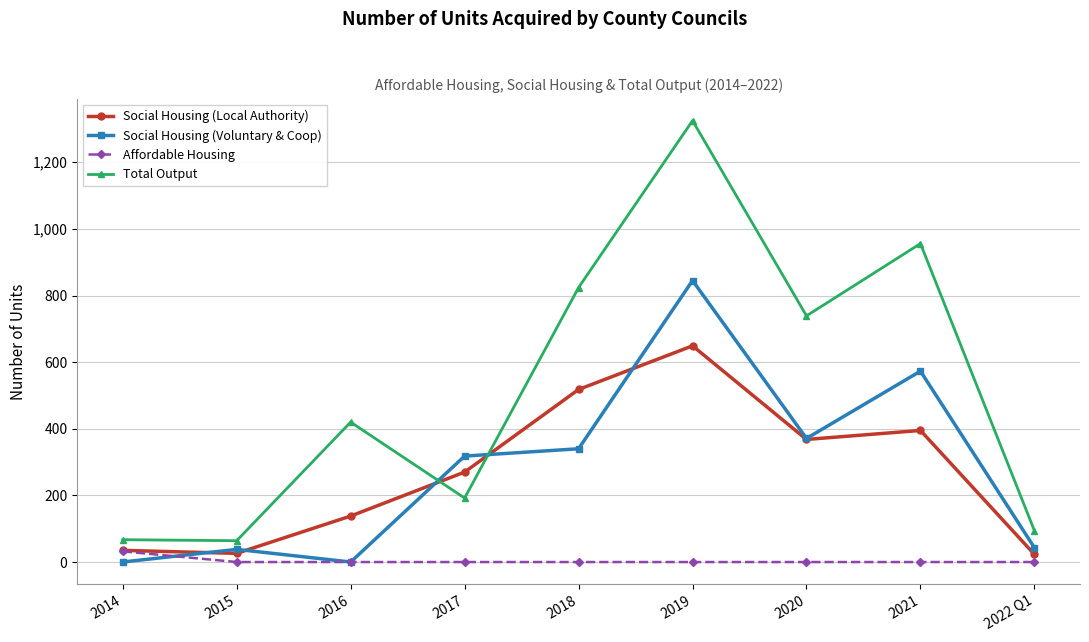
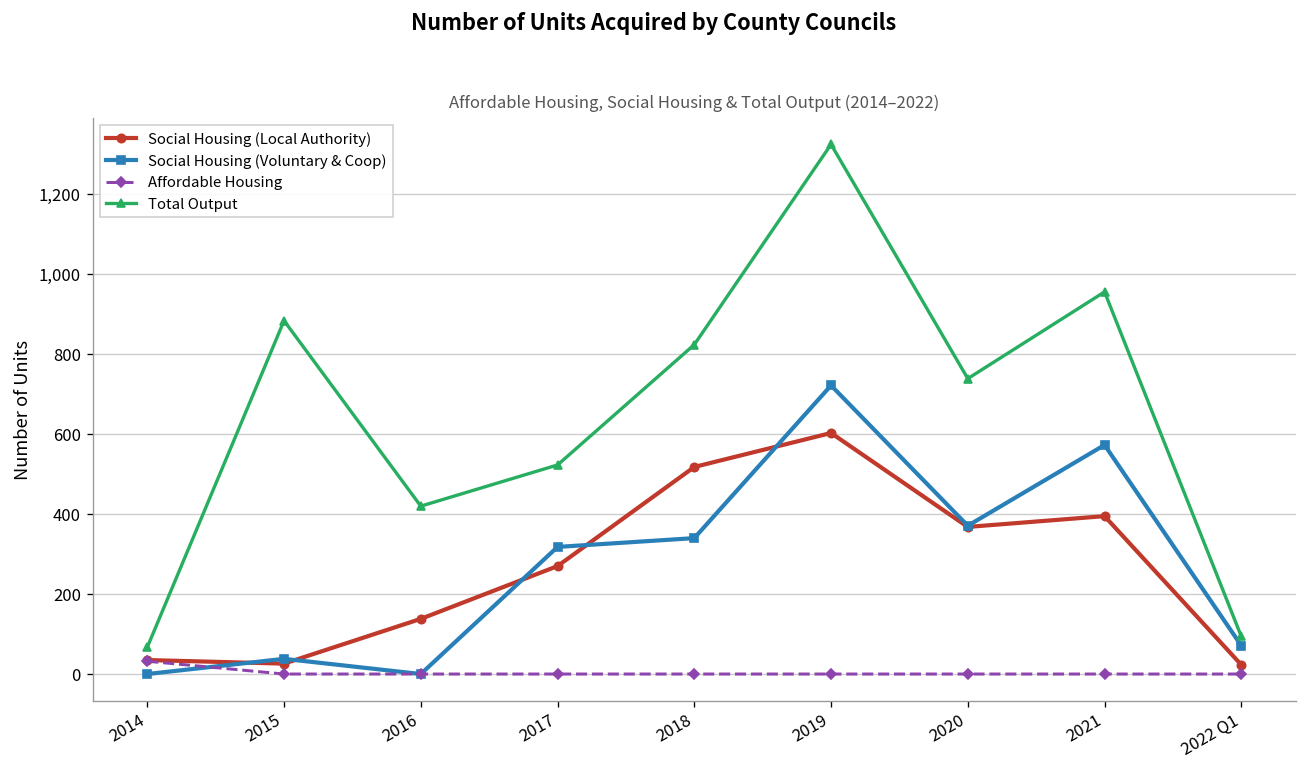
Total Output, 2015: 60 -> 880
Total Output, 2017: 190 -> 520
Social Housing (Local Authority), 2019: 650 -> 600
Social Housing (Voluntary & Coop), 2019: 850 -> 720
Social Housing (Voluntary & Coop), 2022 Q1: 40 -> 70
